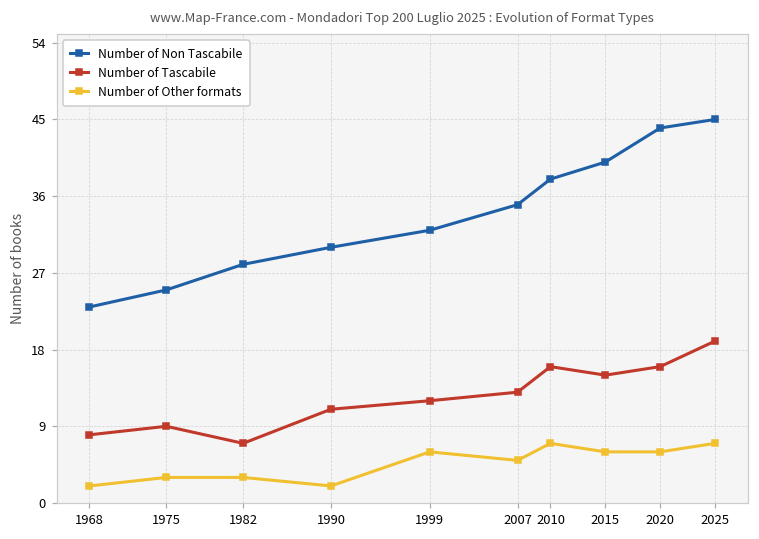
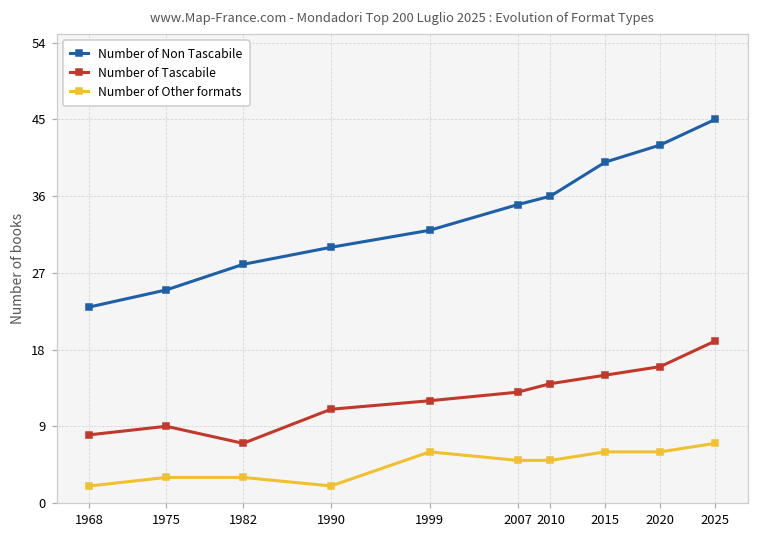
Number of Non Tascabile, 2010: 38 -> 36
Number of Tascabile, 2010: 16 -> 14
Number of Other formats, 2010: 7 -> 5
Number of Non Tascabile, 2020: 44 -> 42
